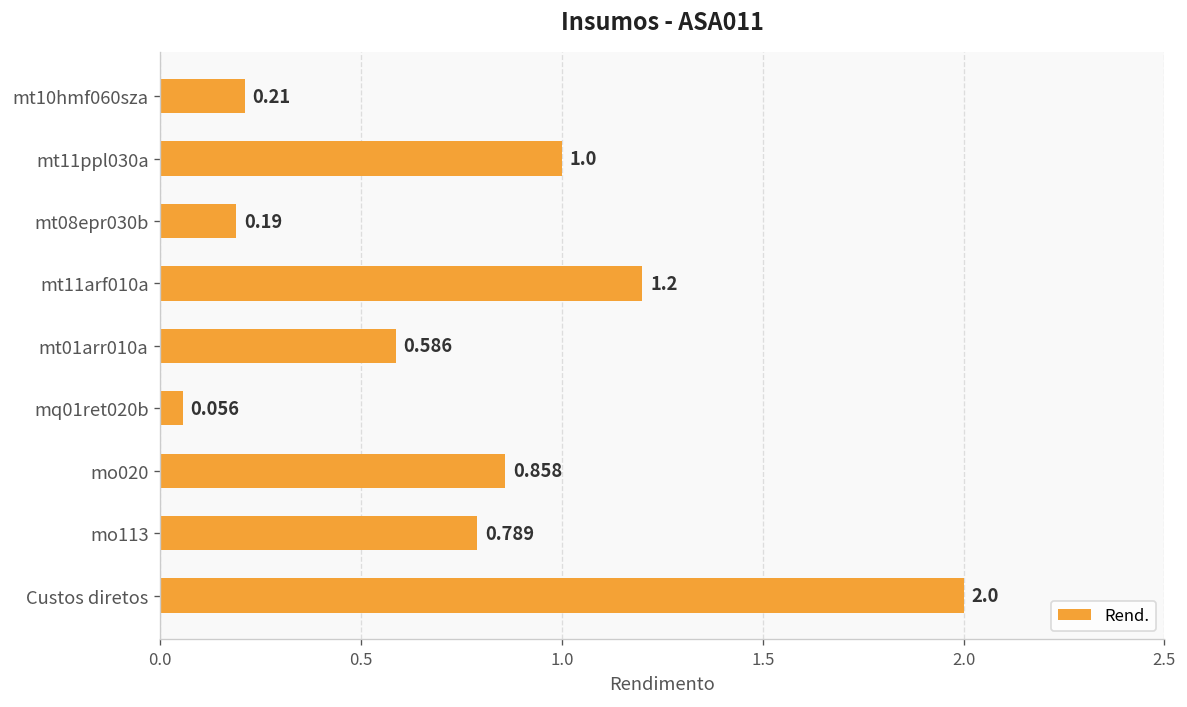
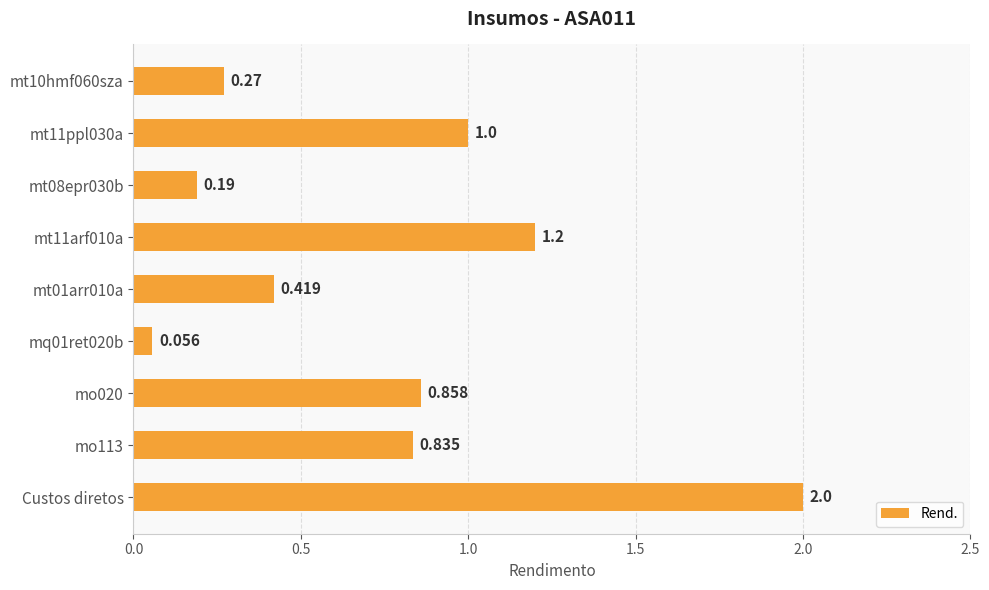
mt10hmf060sza: 0.21 -> 0.27
mt01arr010a: 0.586 -> 0.419
mo113: 0.789 -> 0.835
